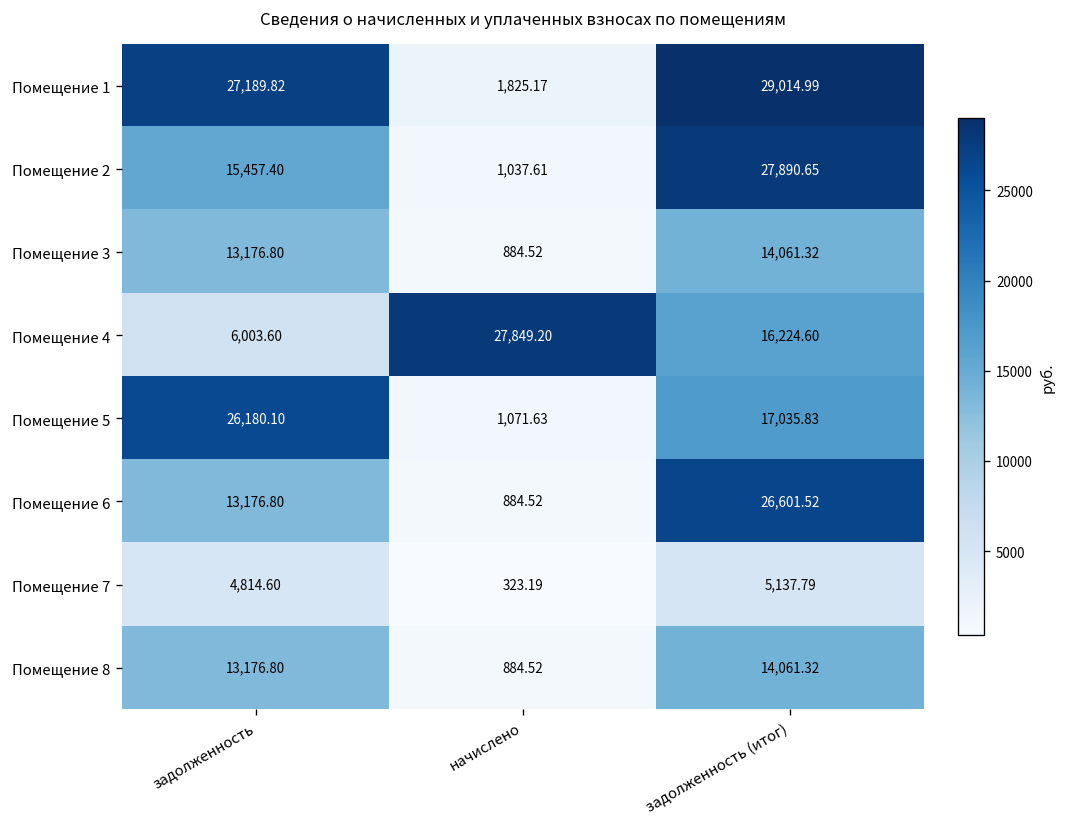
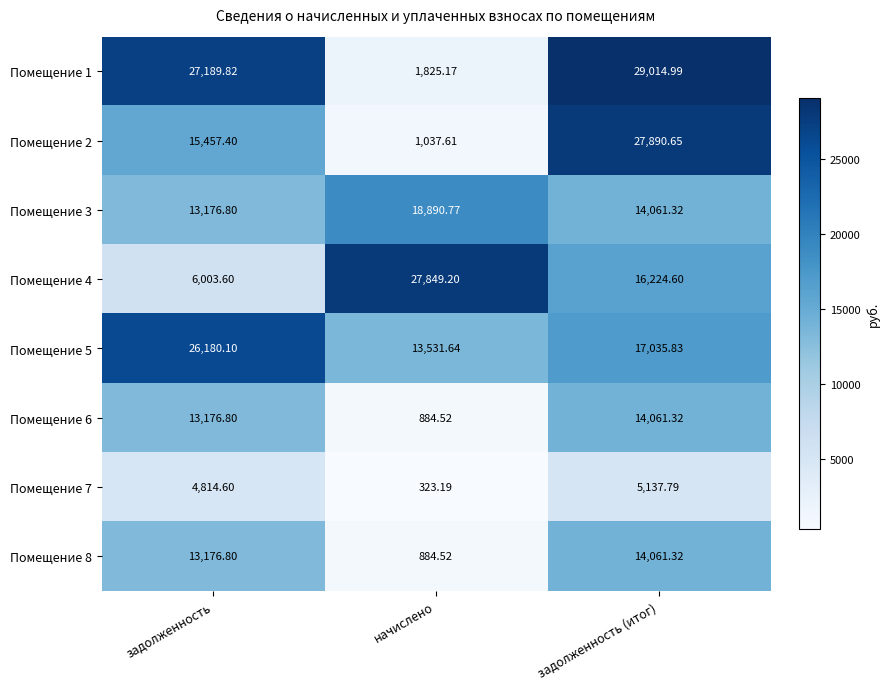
Помещение 3, начислено: 884.52 -> 18,890.77
Помещение 5, начислено: 1,071.63 -> 13,531.64
Помещение 6, задолженность (итог): 26,601.52 -> 14,061.32
